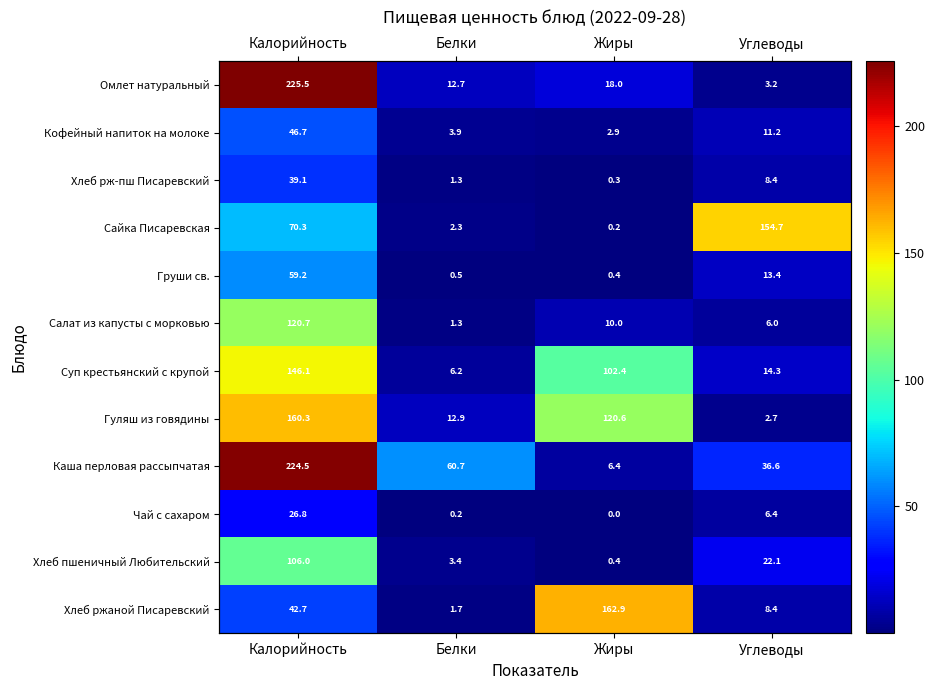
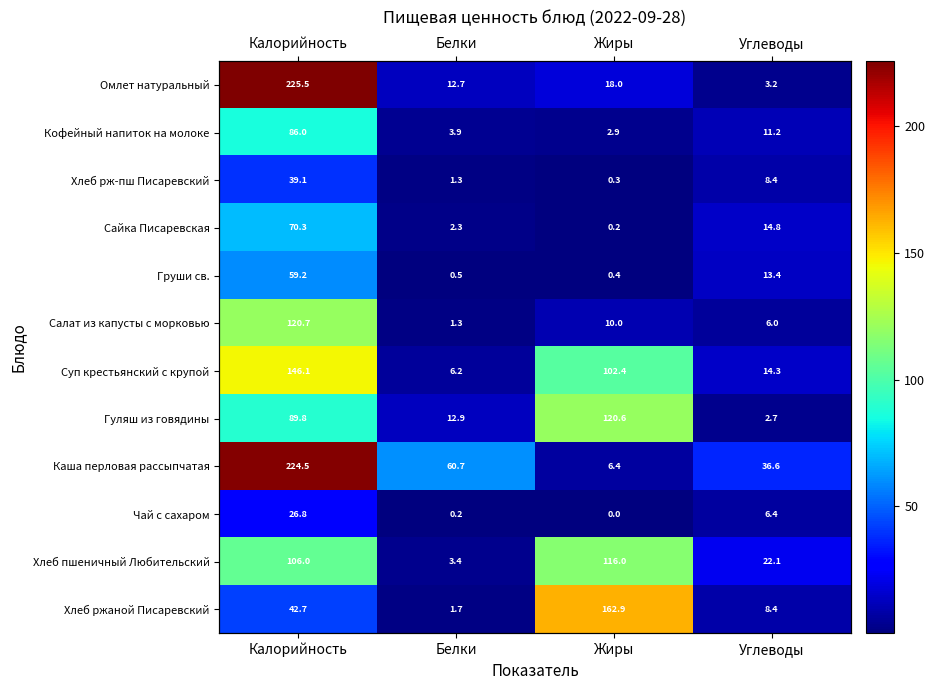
Кофейный напиток на молоке, Калорийность: 46.7 -> 86.0
Сайка Писаревская, Углеводы: 154.7 -> 14.8
Гуляш из говядины, Калорийность: 160.3 -> 89.8
Хлеб пшеничный Любительский, Жиры: 0.4 -> 116.0
